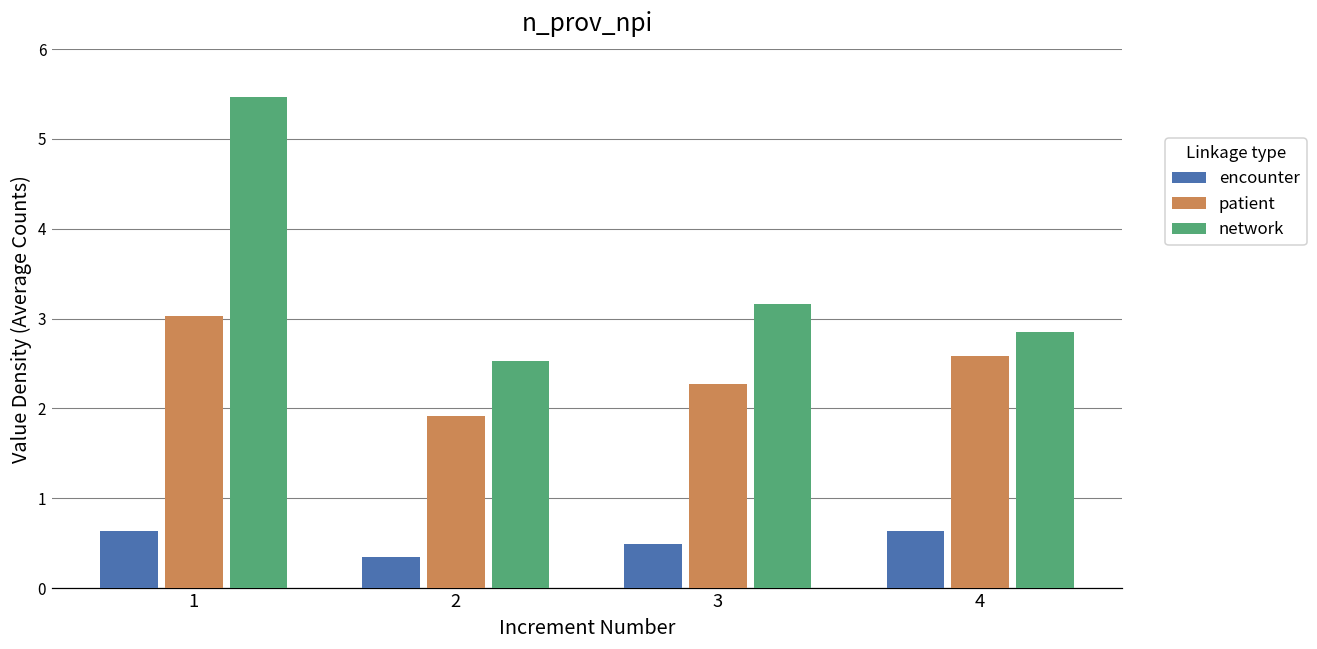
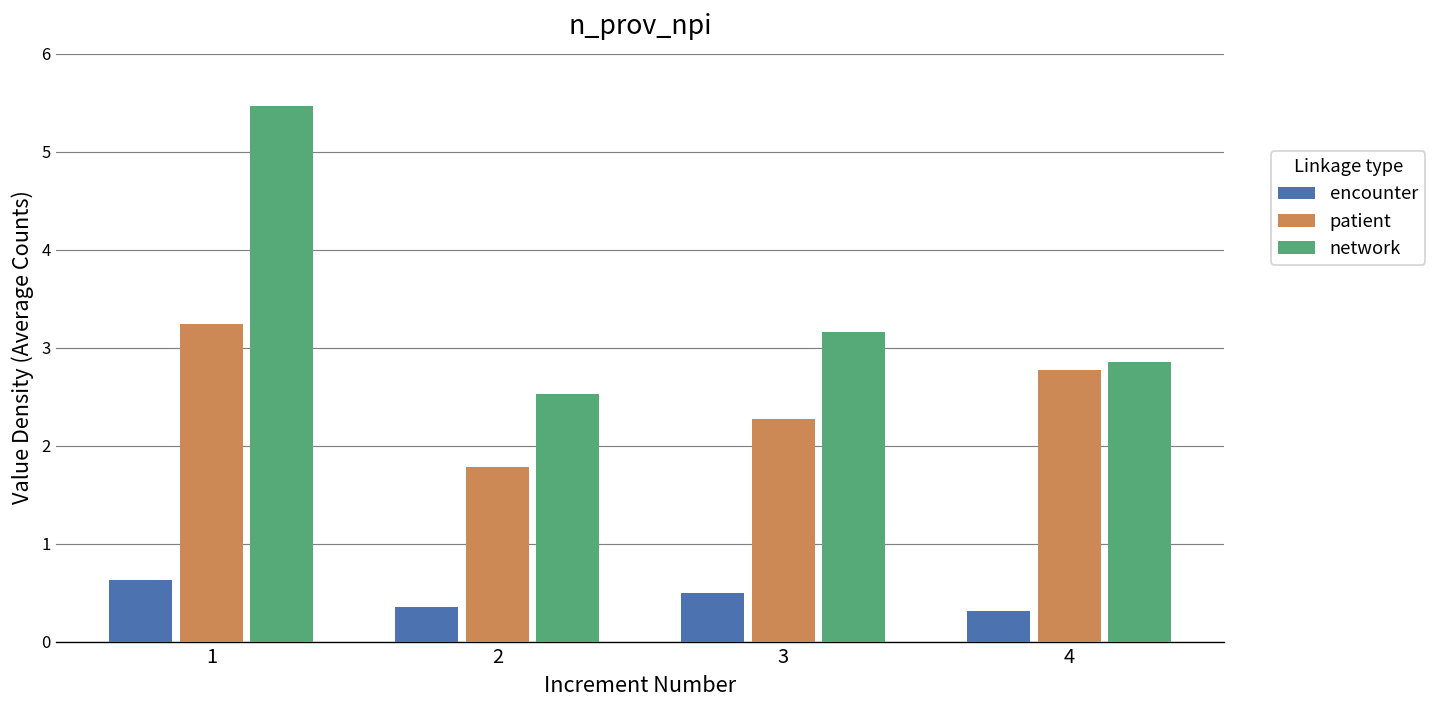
patient, 1: 3.0 -> 3.2
patient, 2: 1.9 -> 1.8
encounter, 4: 0.6 -> 0.3
patient, 4: 2.6 -> 2.8
